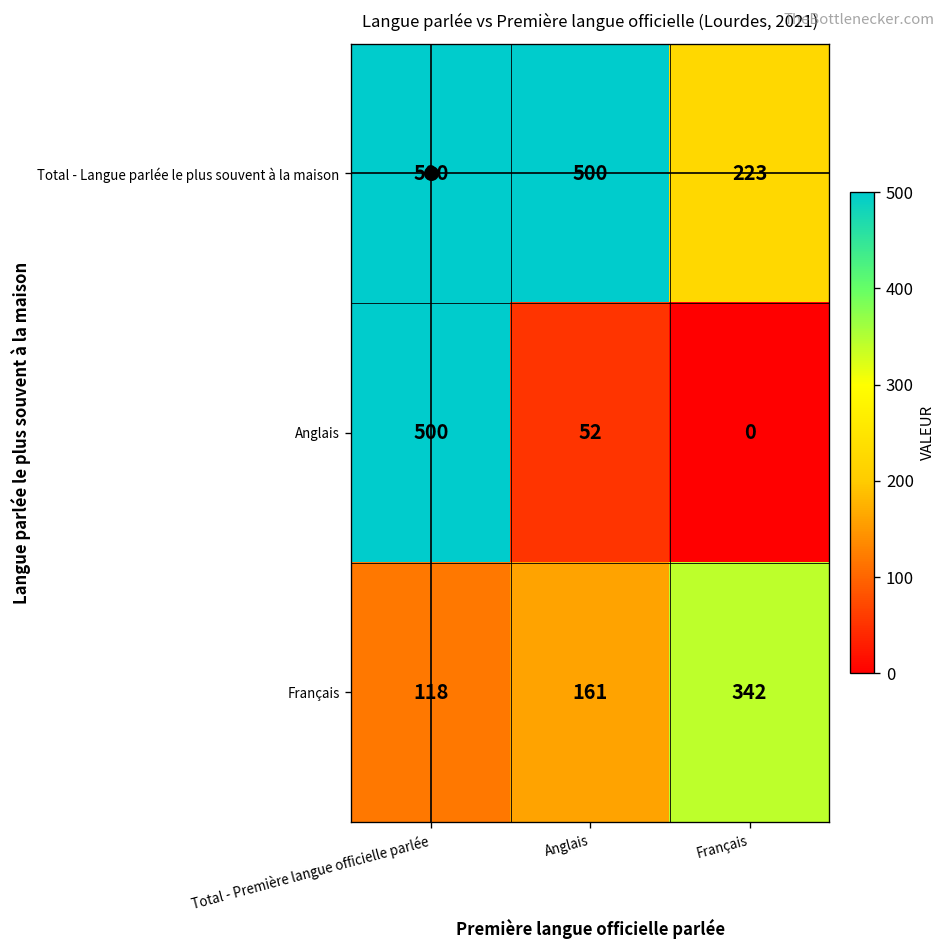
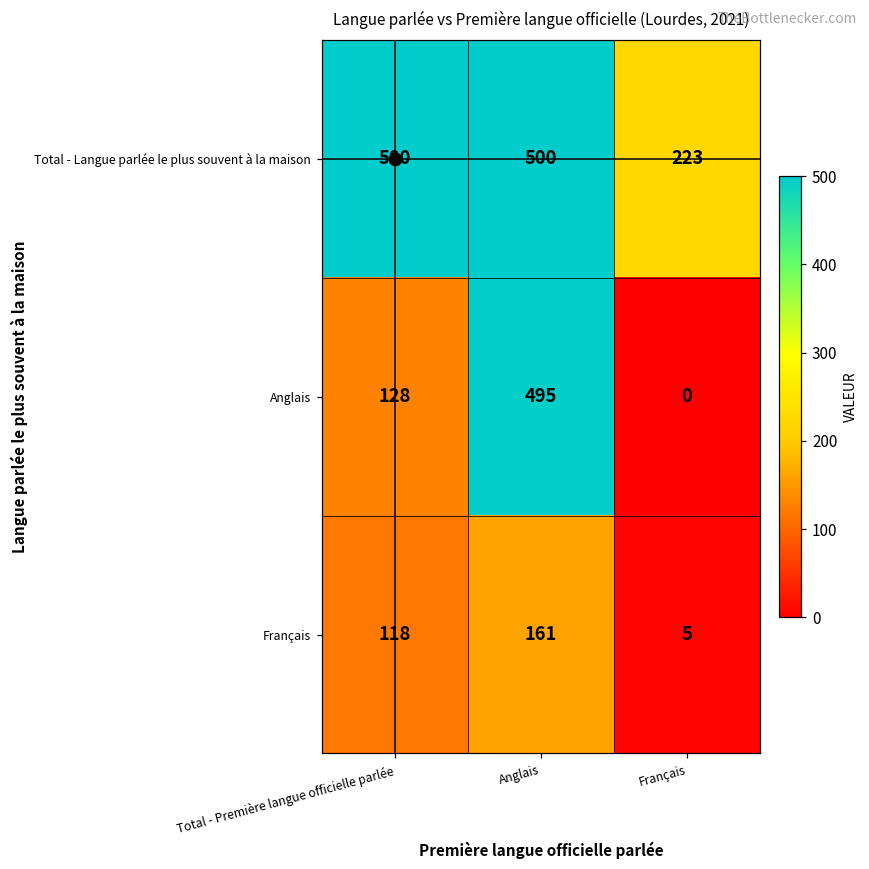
Anglais, Total - Première langue officielle parlée: 500 -> 128
Anglais, Anglais: 52 -> 495
Français, Français: 342 -> 5
